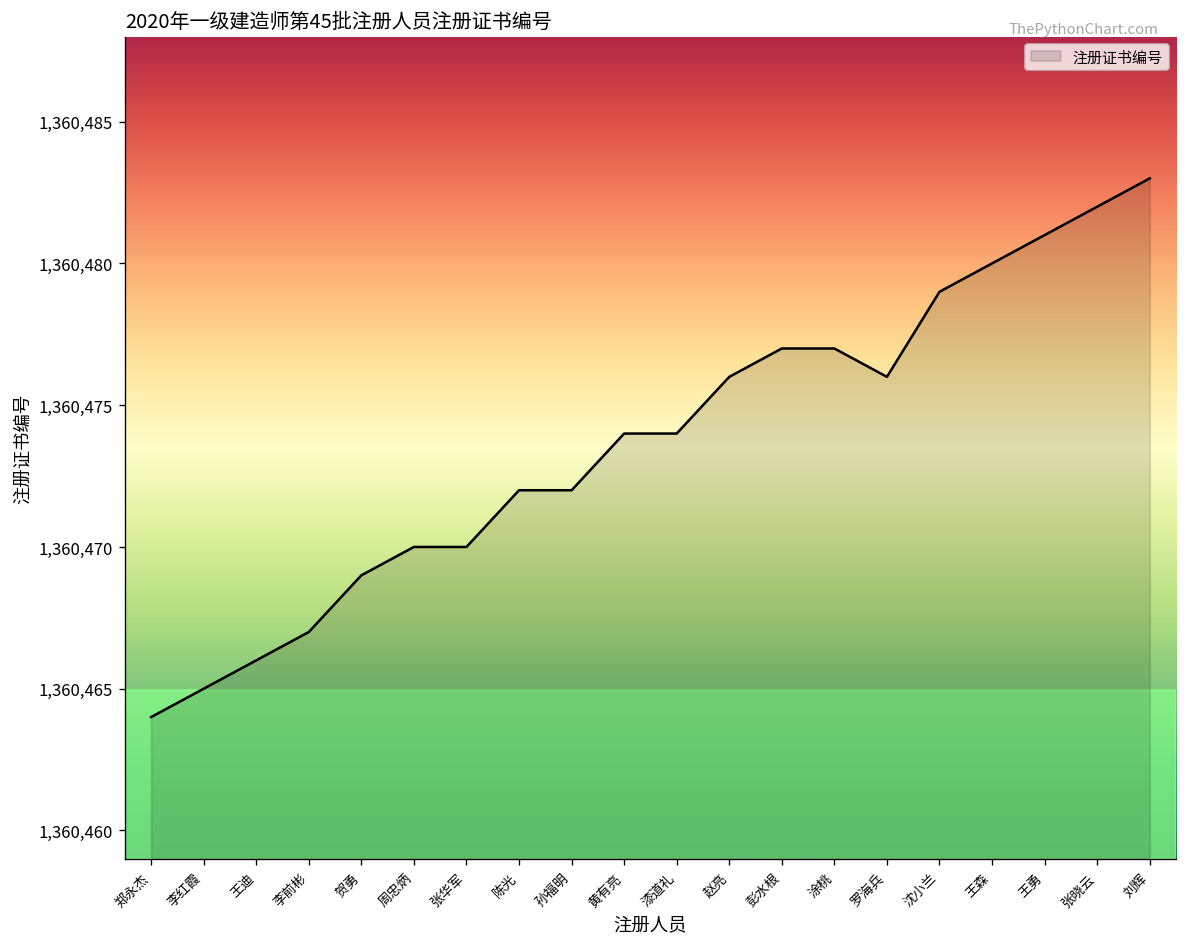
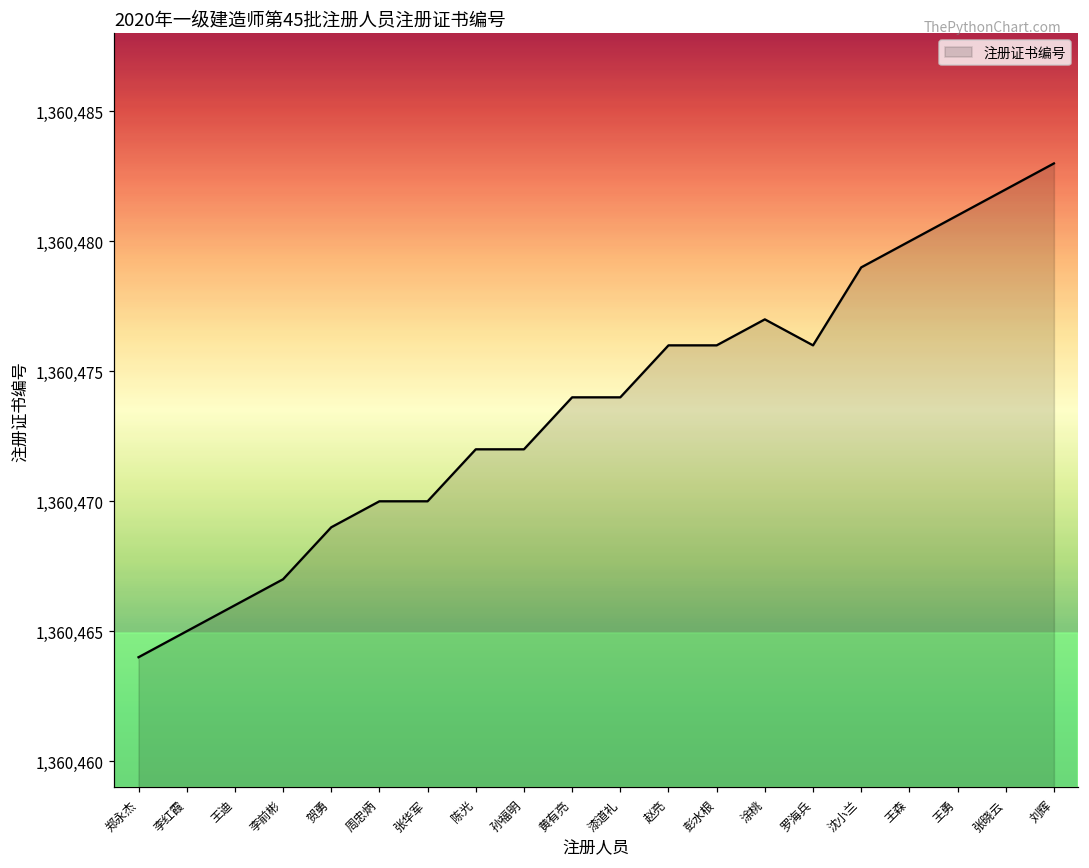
彭水根: 1,360,477 -> 1,360,476
